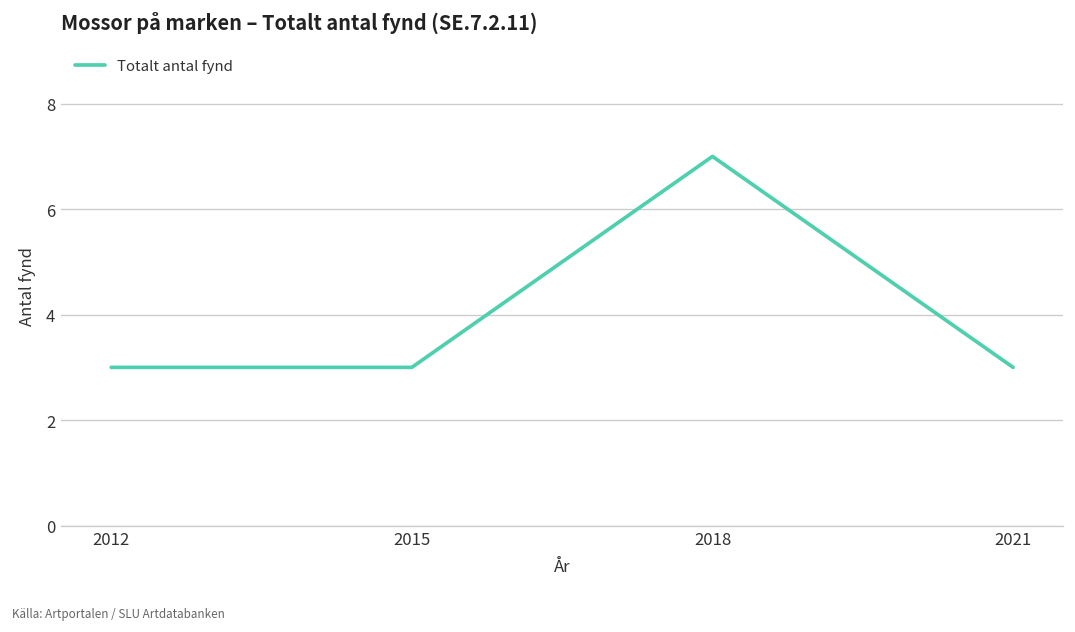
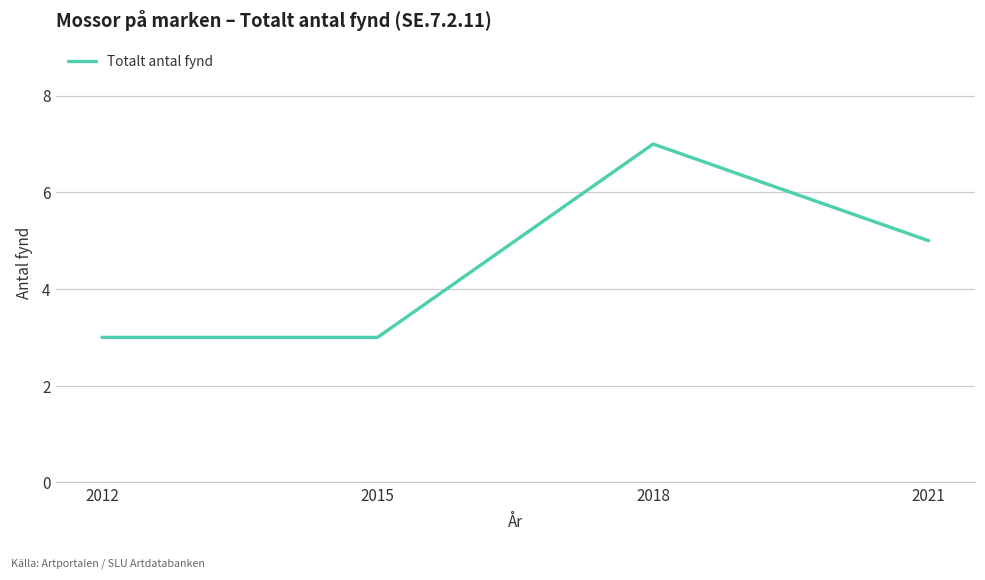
2021: 3 -> 5
